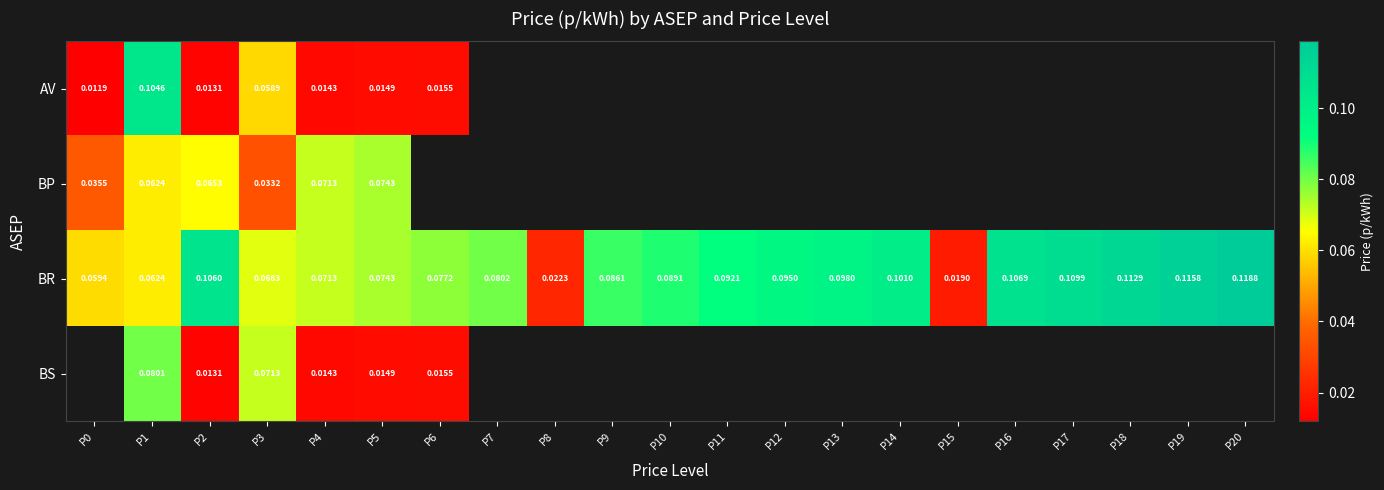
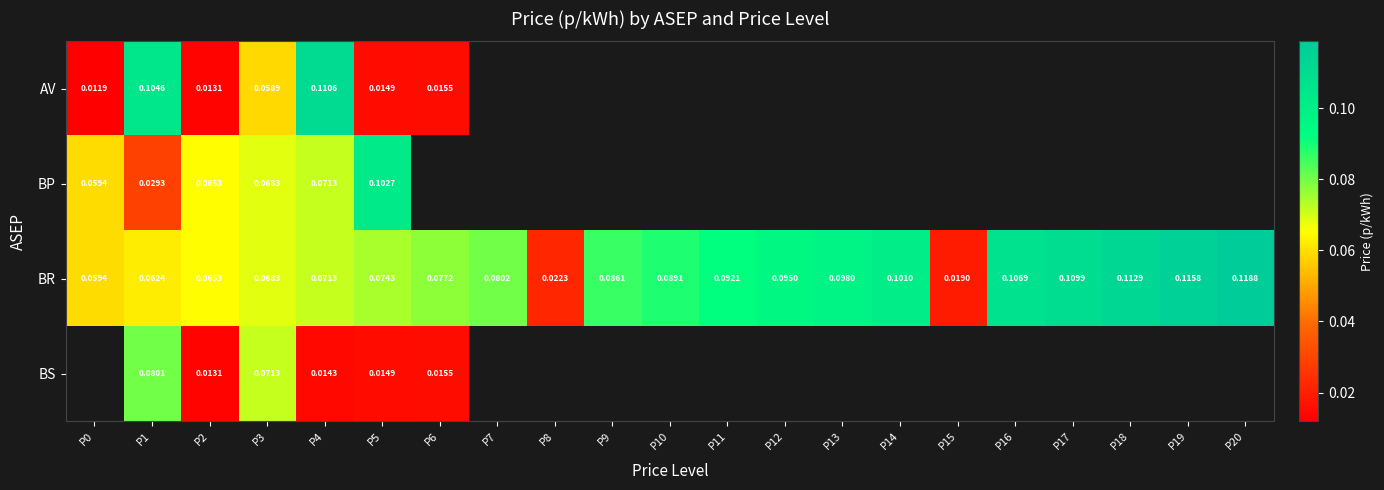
AV, P4: 0.0143 -> 0.1106
BP, P0: 0.0355 -> 0.0594
BP, P1: 0.0624 -> 0.0293
BP, P3: 0.0332 -> 0.0683
BP, P5: 0.0743 -> 0.1027
BR, P2: 0.1060 -> 0.0653
